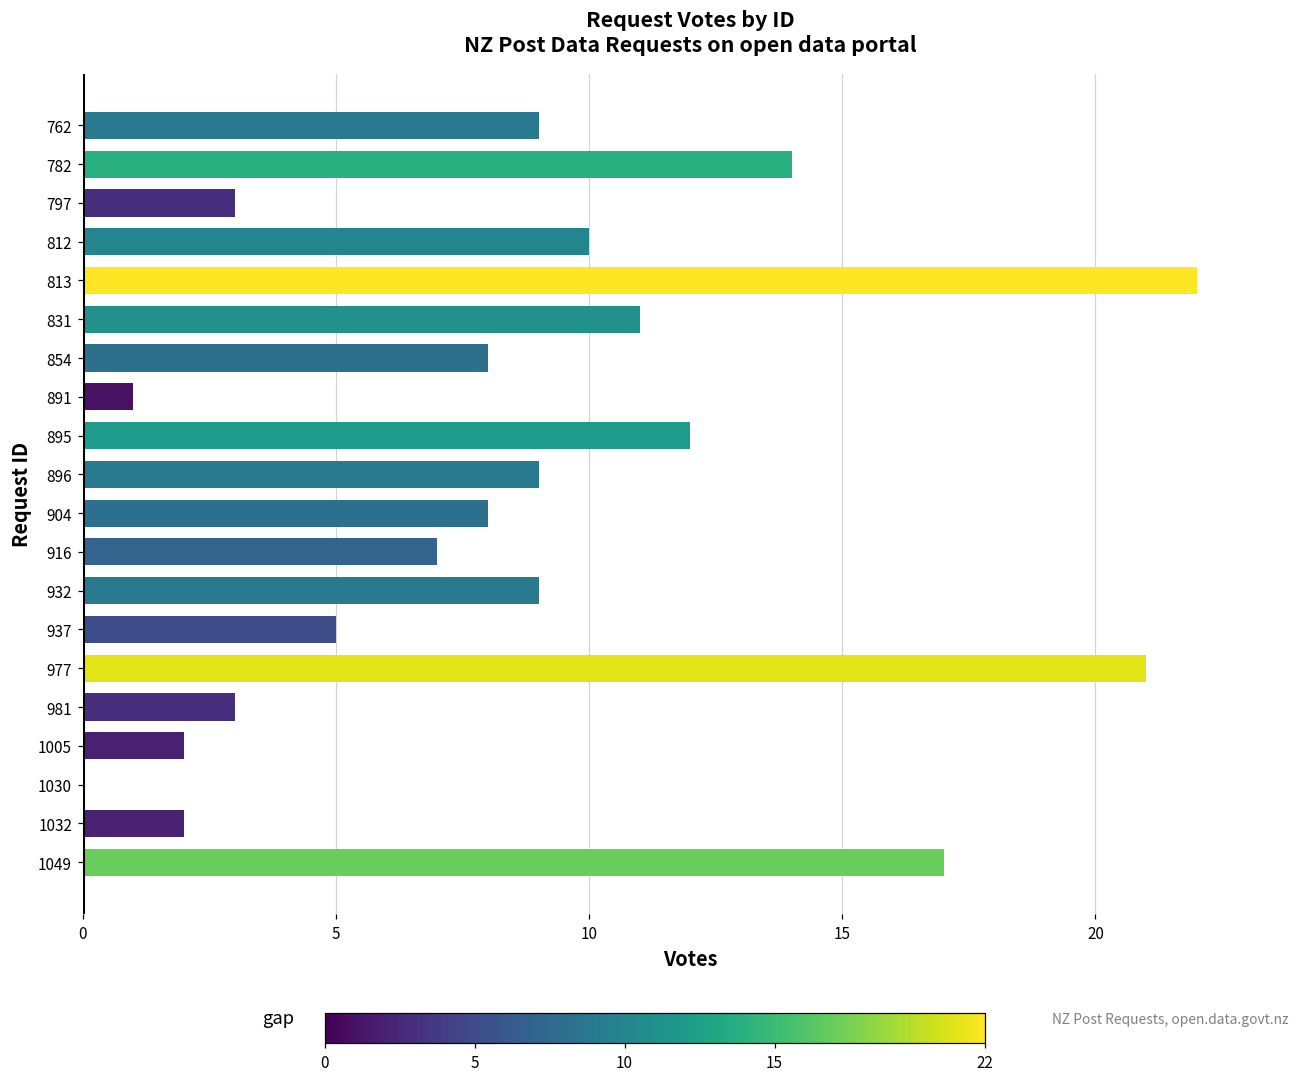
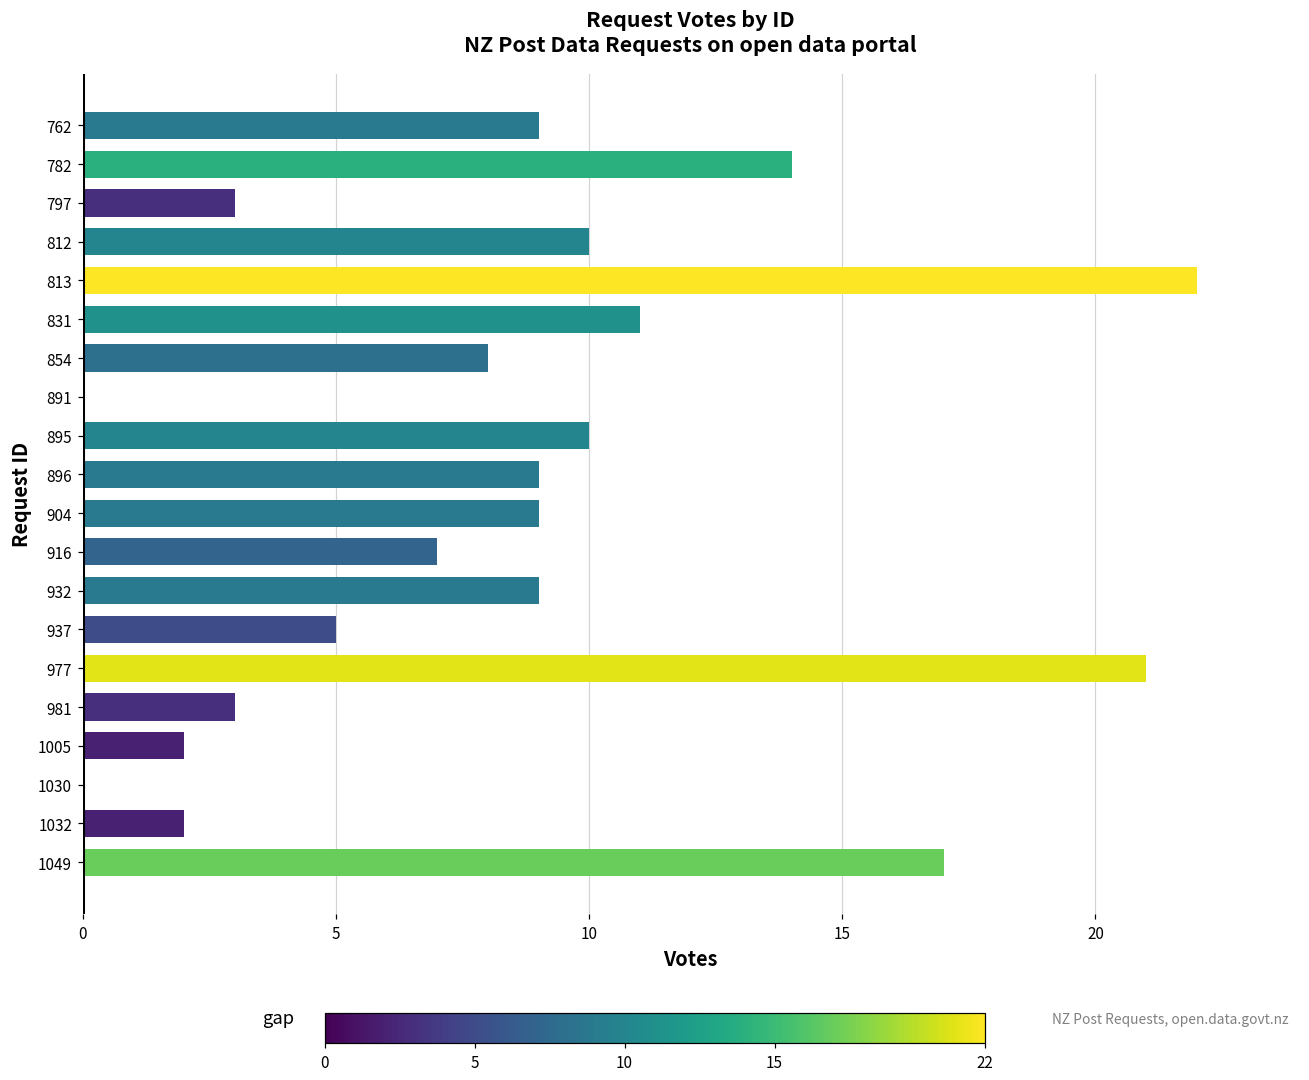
891: 1 -> 0
895: 12 -> 10
904: 8 -> 9
